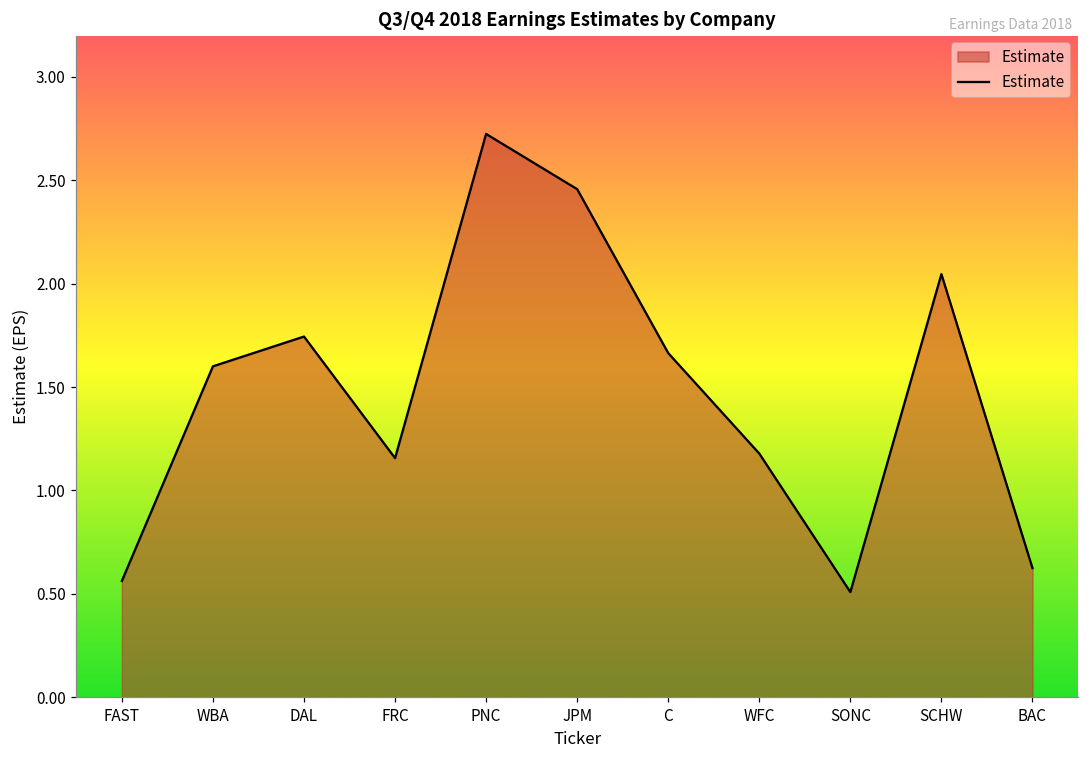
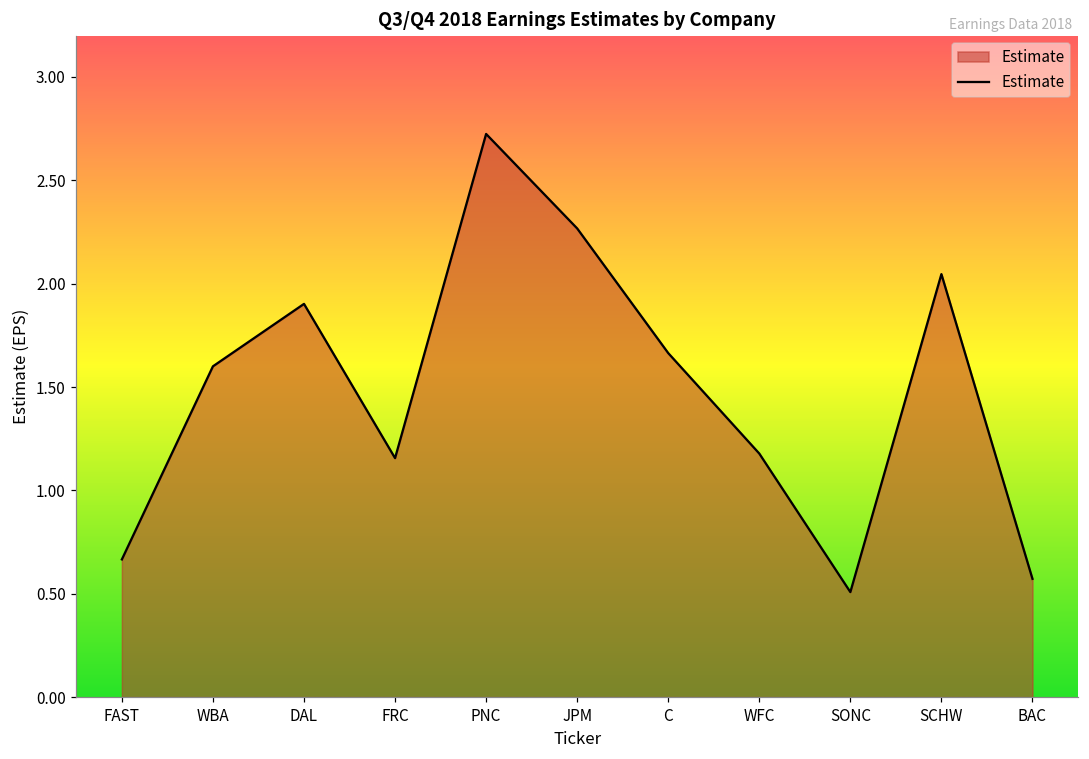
FAST: 0.56 -> 0.67
DAL: 1.74 -> 1.90
JPM: 2.46 -> 2.27
BAC: 0.62 -> 0.57
